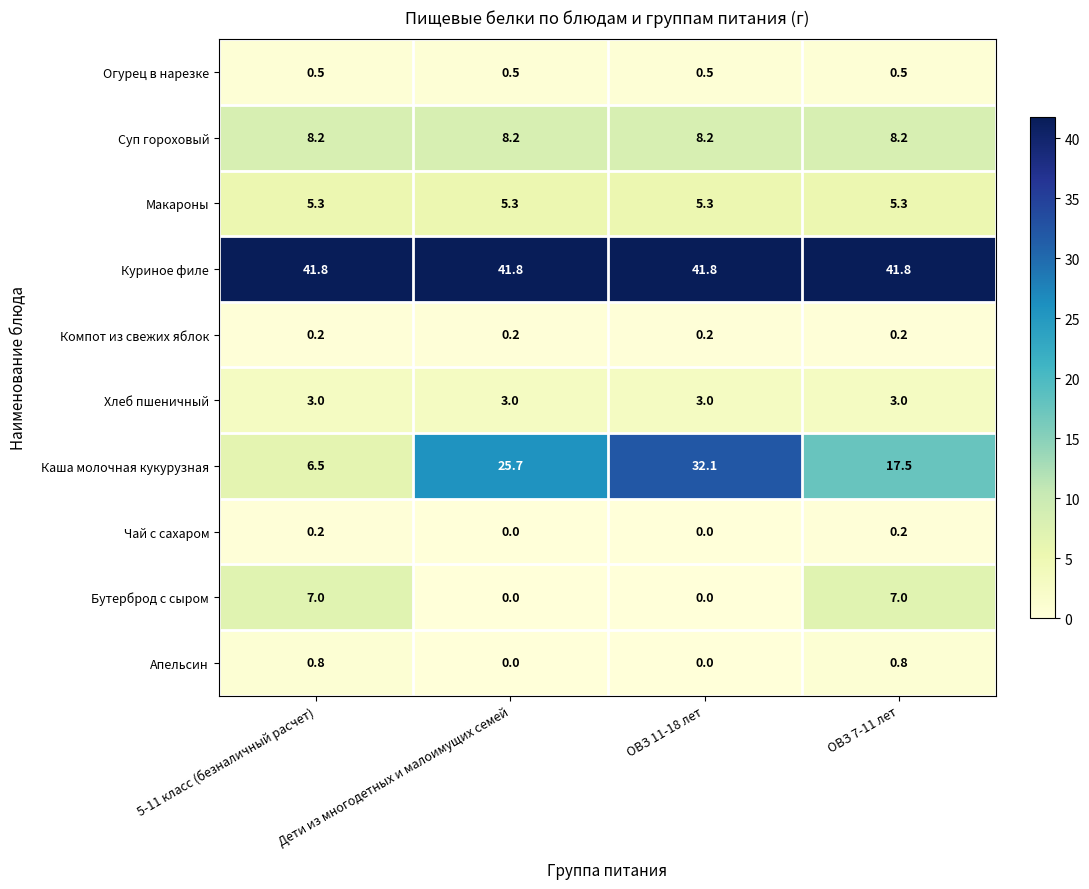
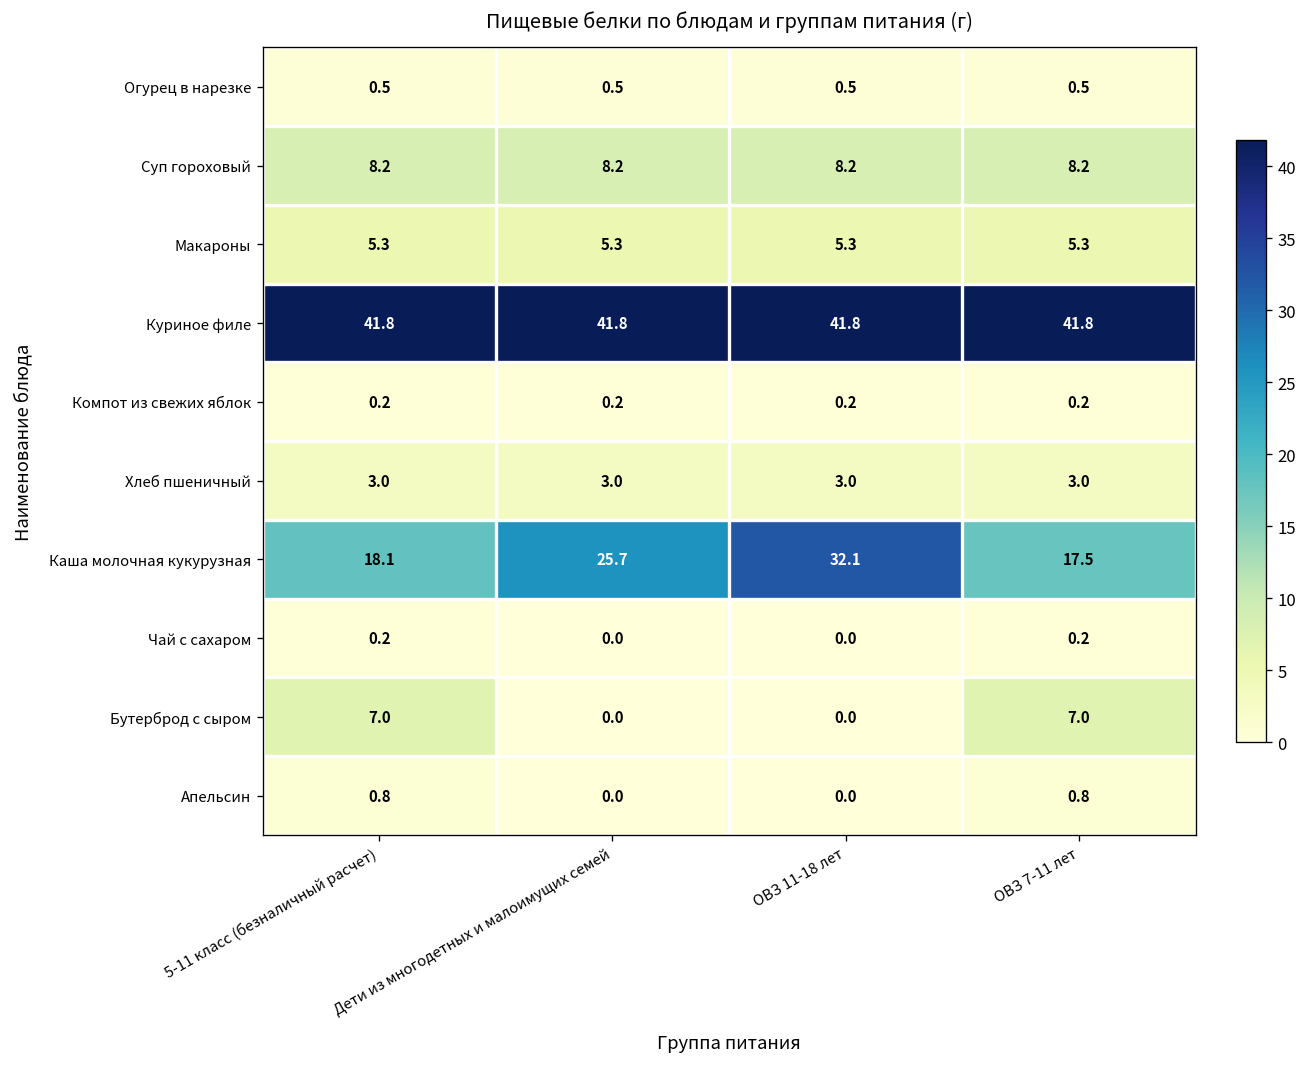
Каша молочная кукурузная, 5-11 класс (безналичный расчет): 6.5 -> 18.1
